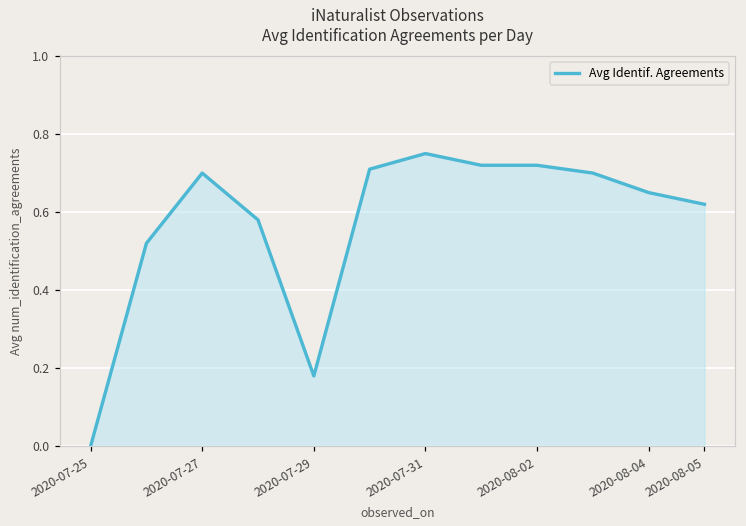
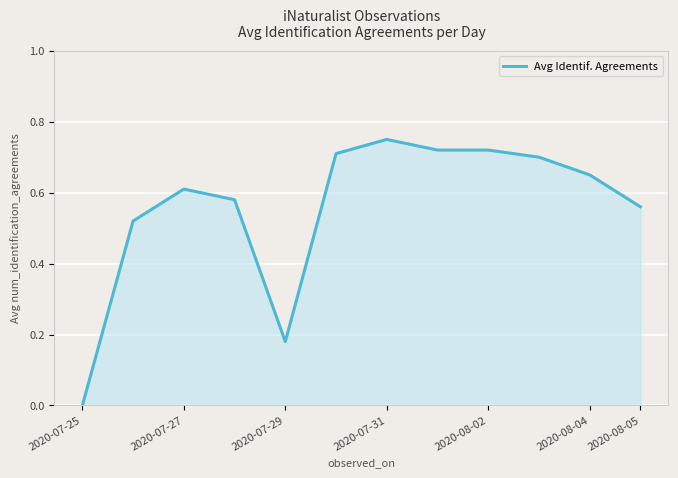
2020-07-27: 0.70 -> 0.61
2020-08-05: 0.62 -> 0.56
